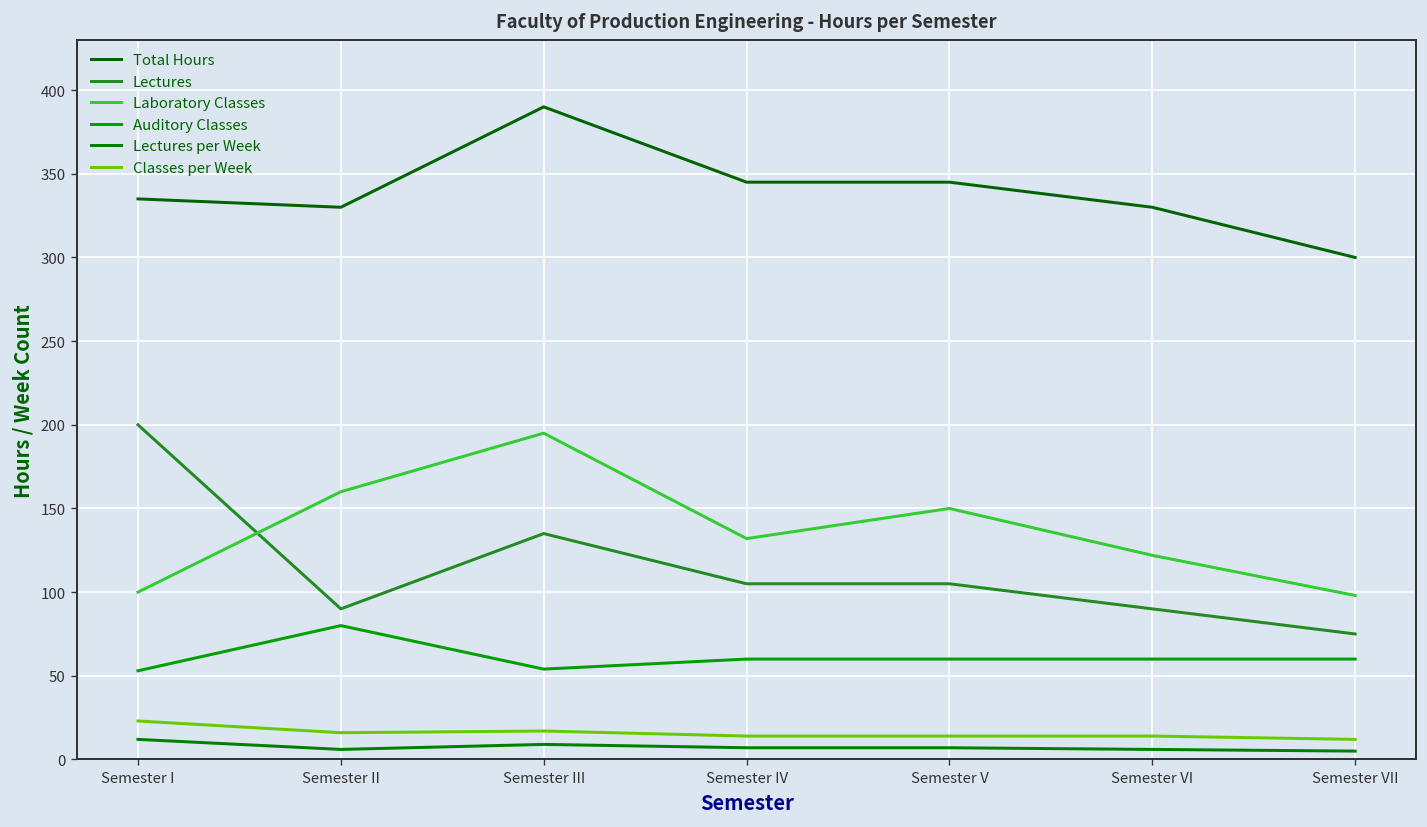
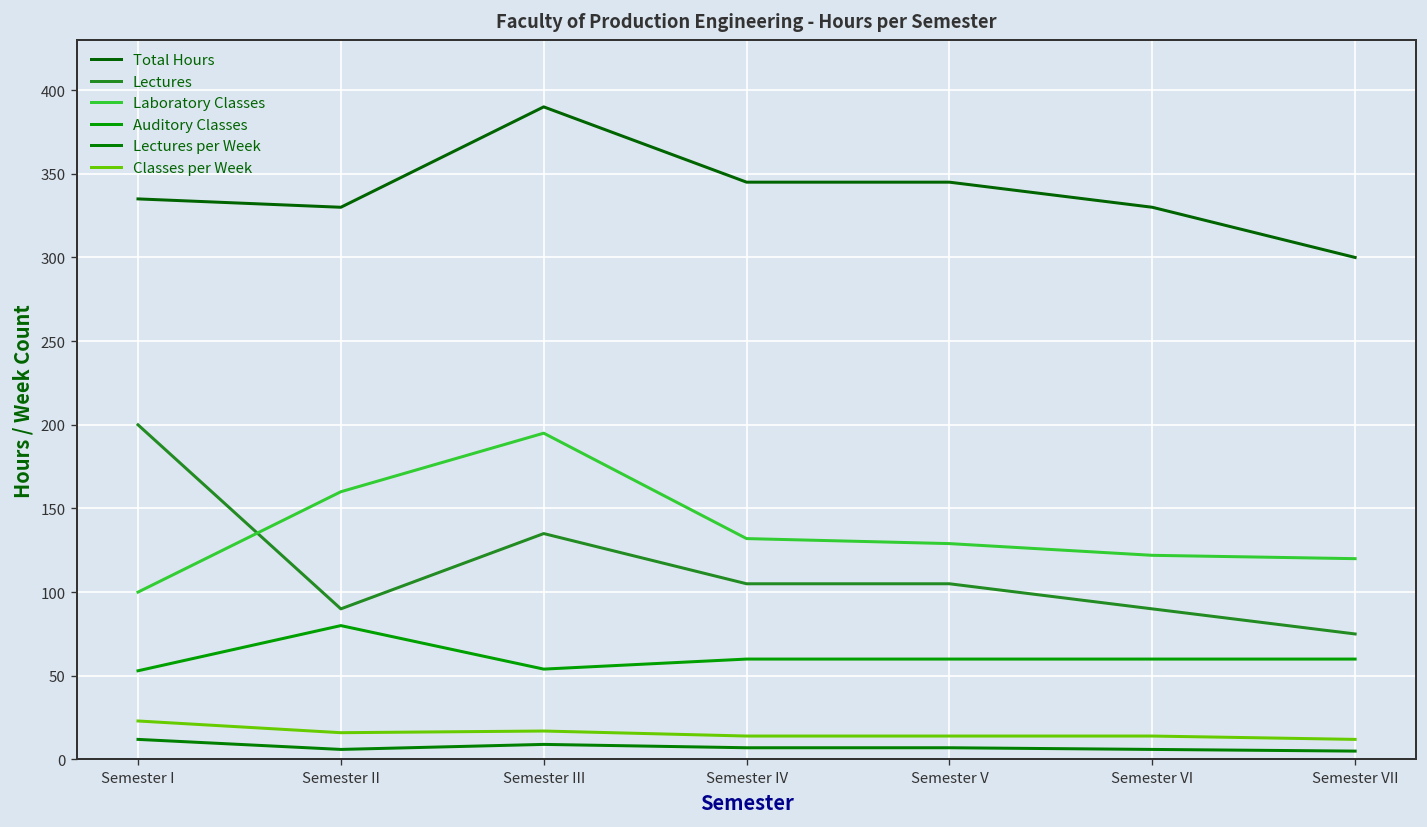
Laboratory Classes, Semester V: 150 -> 129
Laboratory Classes, Semester VII: 98 -> 120
